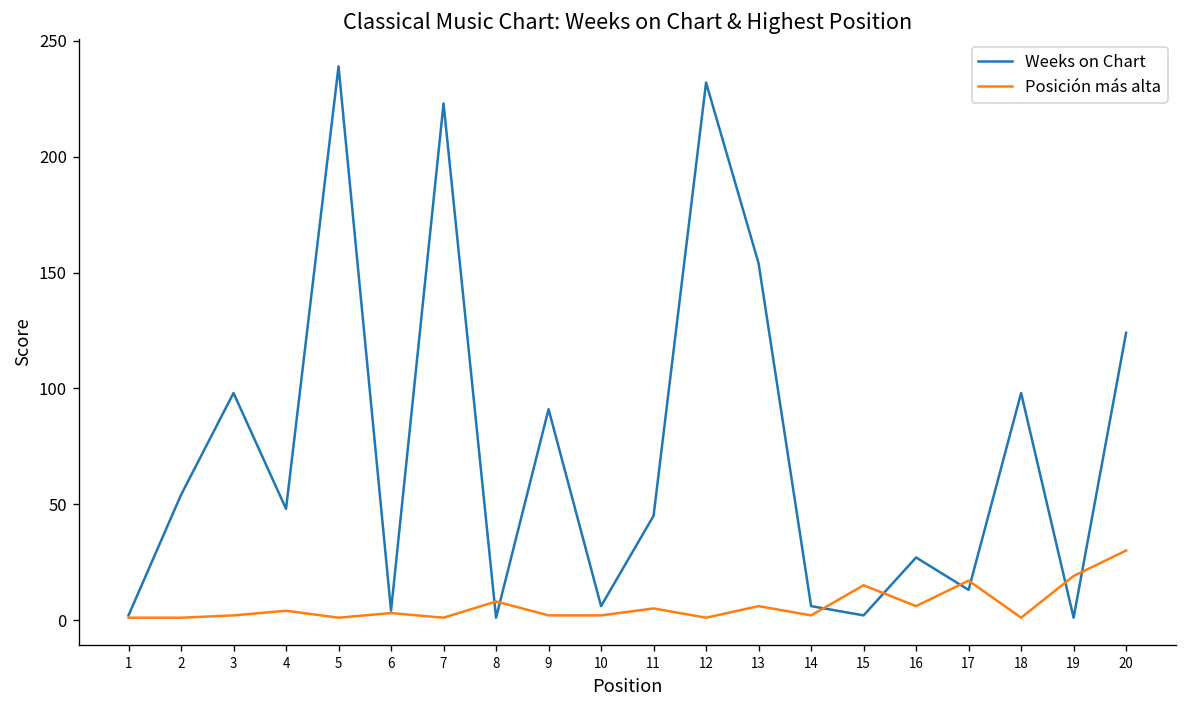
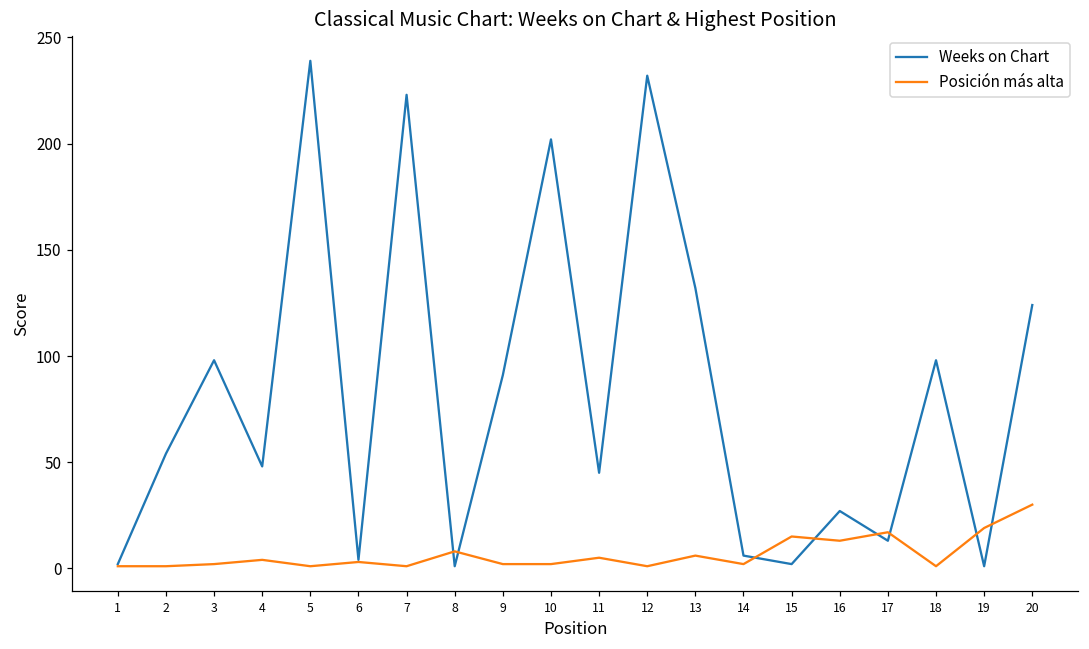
Weeks on Chart, 10: 6 -> 202
Weeks on Chart, 13: 154 -> 132
Posición más alta, 16: 6 -> 13
